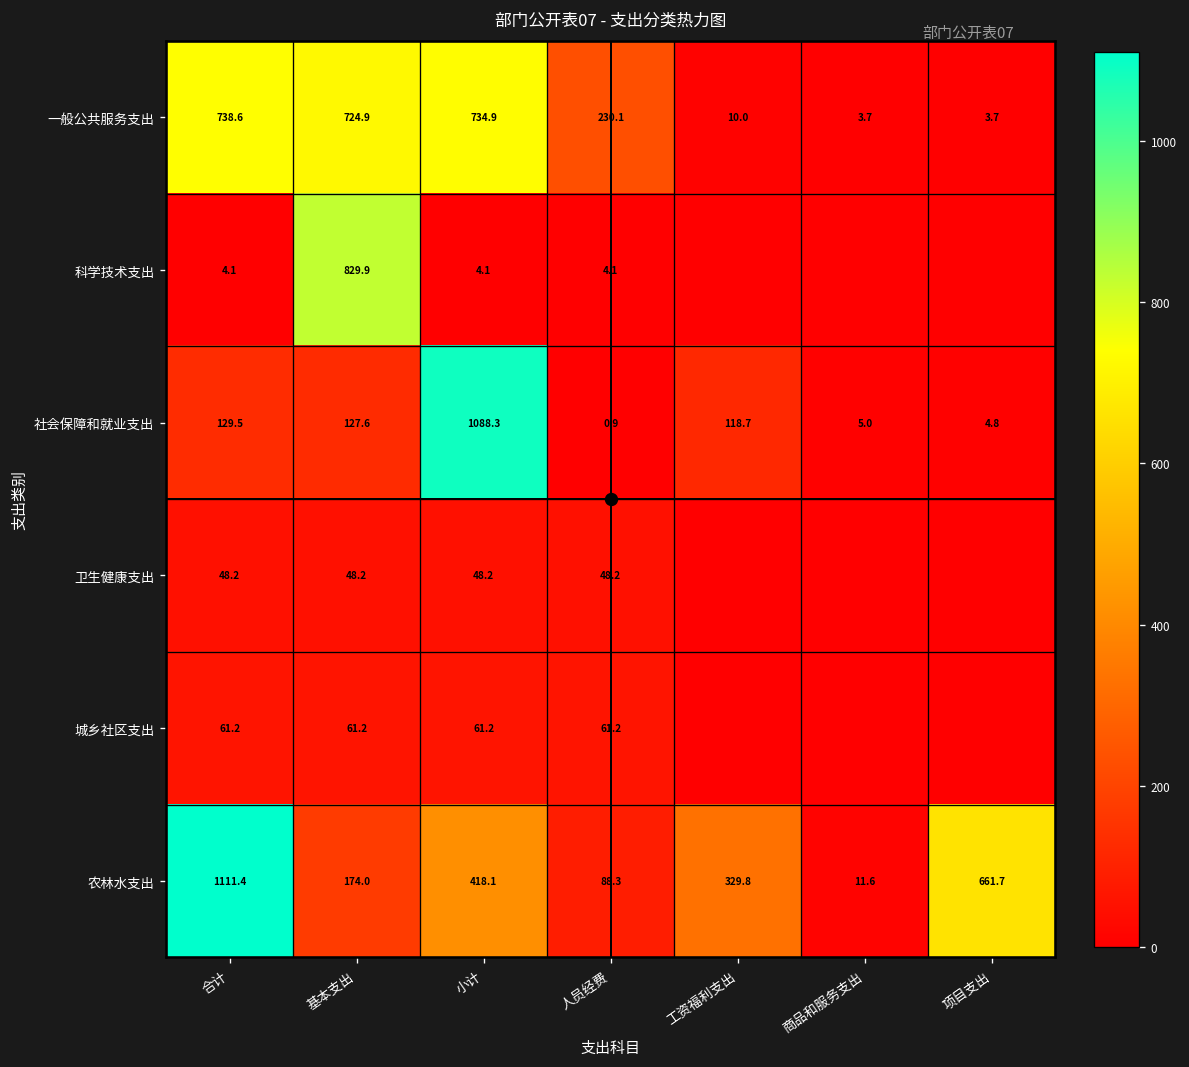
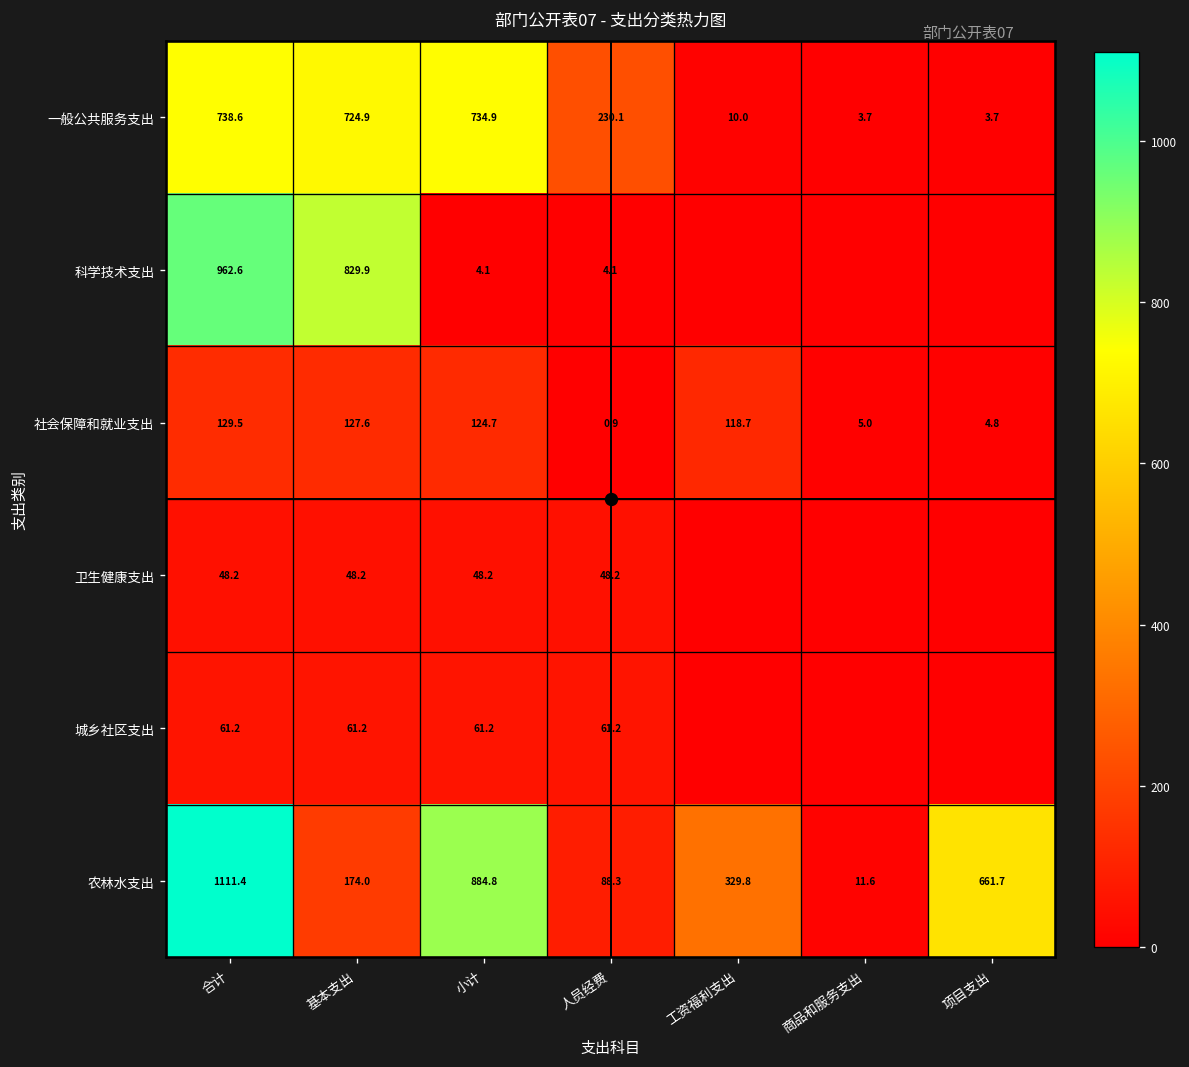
科学技术支出, 合计: 4.1 -> 962.6
社会保障和就业支出, 小计: 1088.3 -> 124.7
农林水支出, 小计: 418.1 -> 884.8
